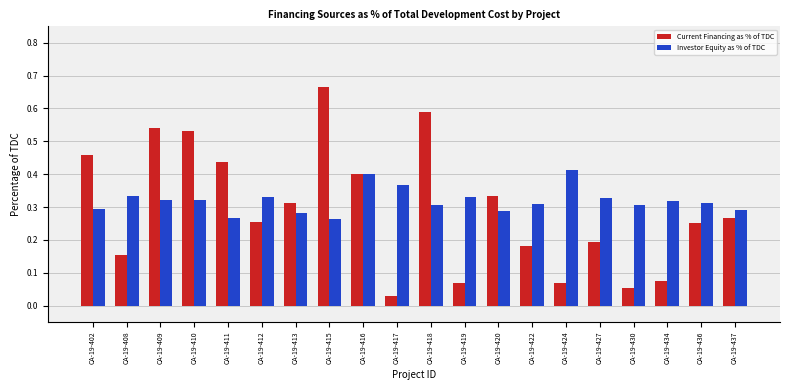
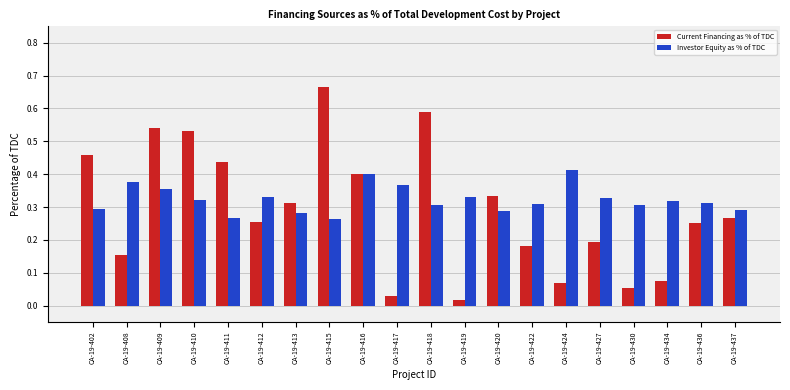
Investor Equity as % of TDC, CA-19-408: 0.33 -> 0.38
Investor Equity as % of TDC, CA-19-409: 0.32 -> 0.35
Current Financing as % of TDC, CA-19-419: 0.07 -> 0.02
